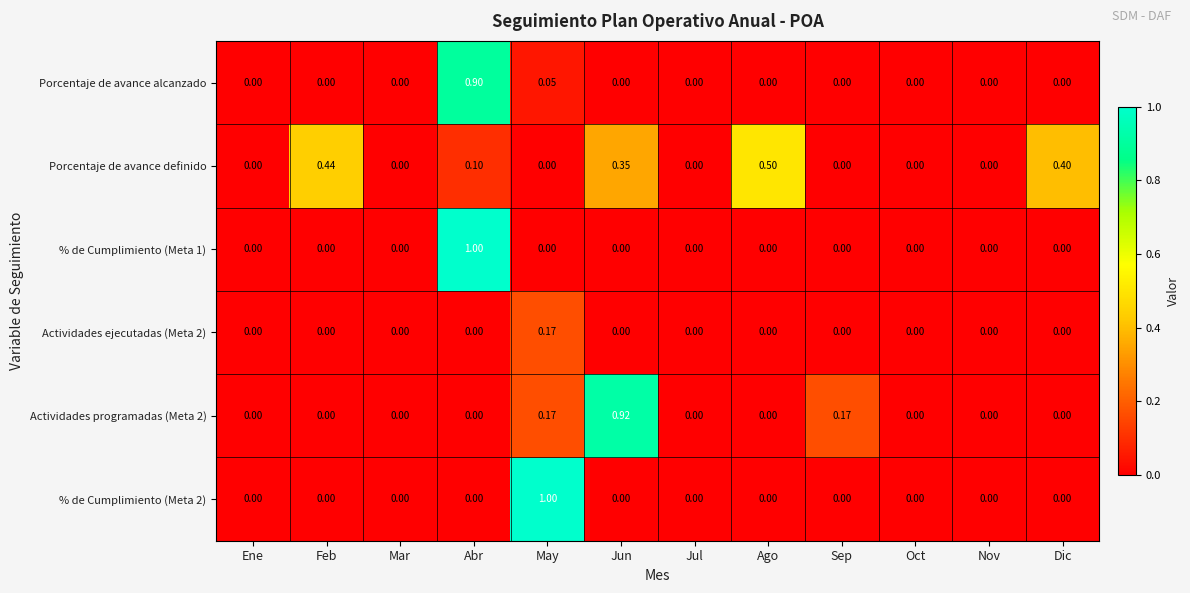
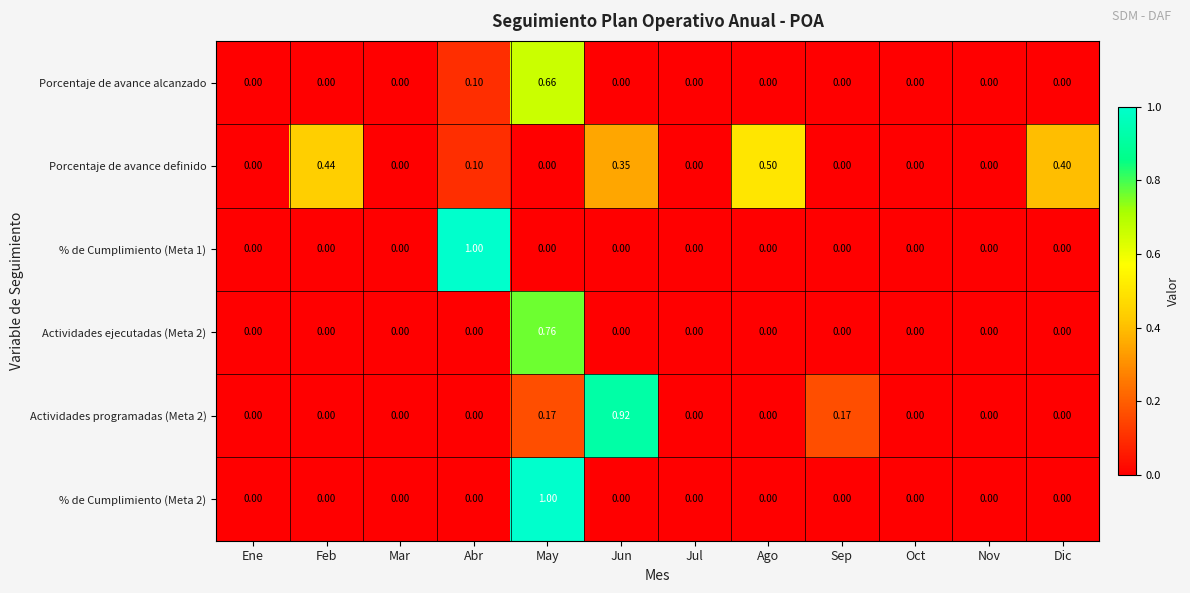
Porcentaje de avance alcanzado, Abr: 0.90 -> 0.10
Porcentaje de avance alcanzado, May: 0.05 -> 0.66
Actividades ejecutadas (Meta 2), May: 0.17 -> 0.76
